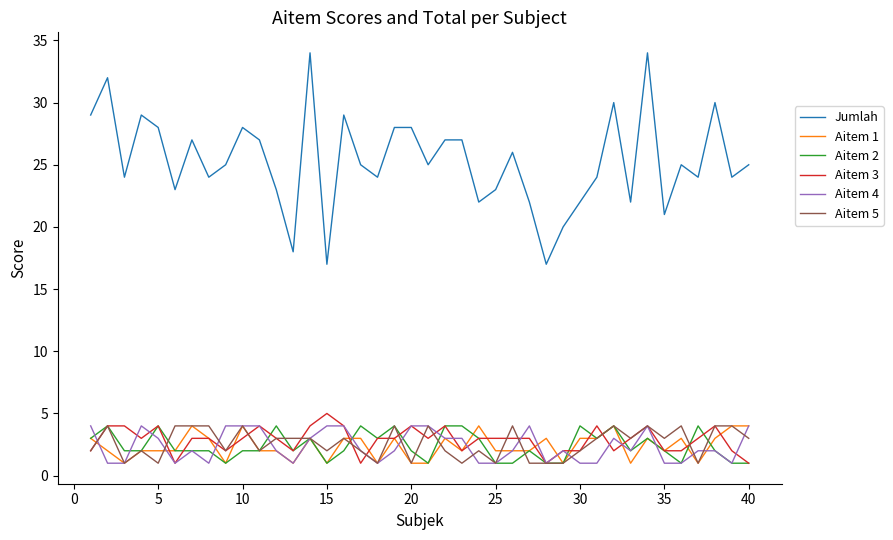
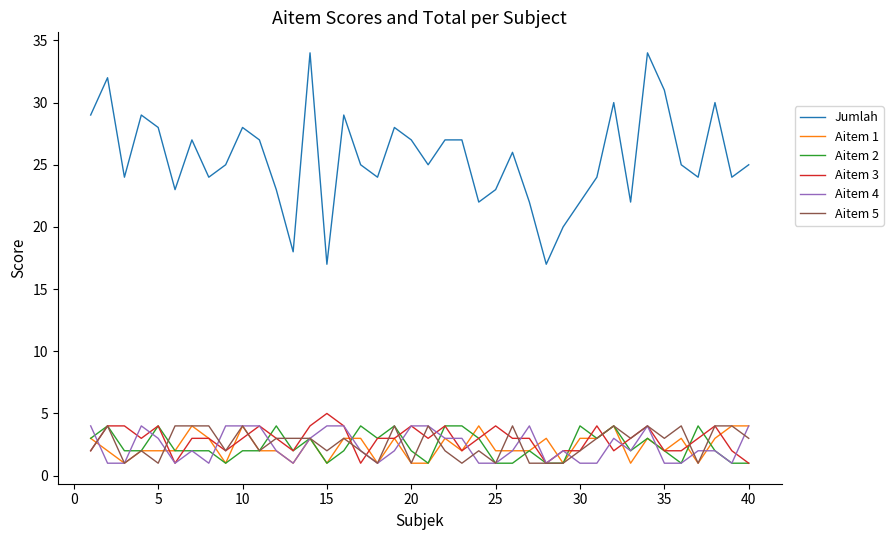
Jumlah, 20: 28 -> 27
Aitem 3, 25: 3 -> 4
Jumlah, 35: 21 -> 31
